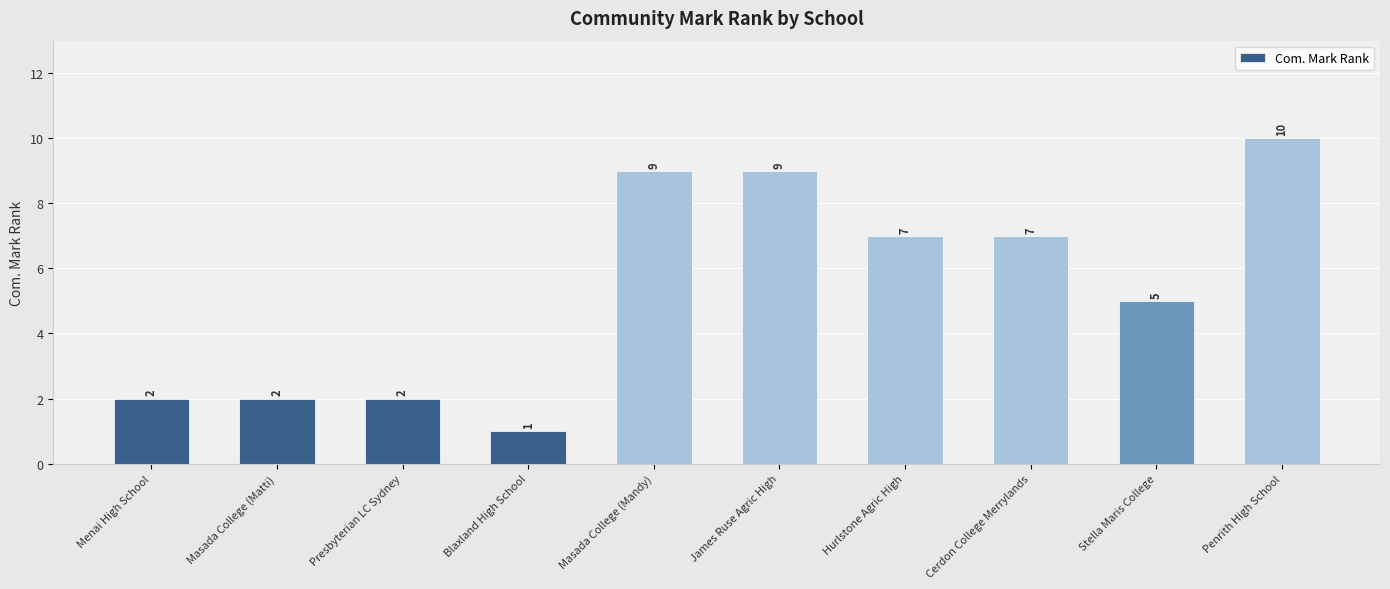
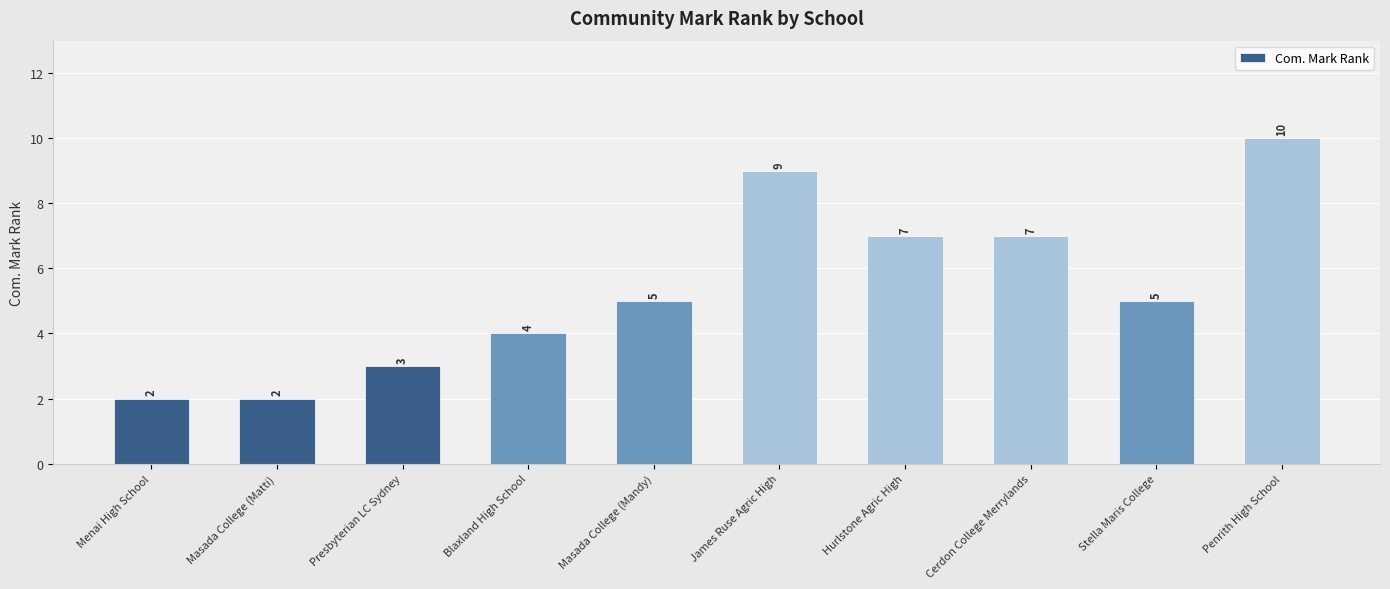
Presbyterian LC Sydney: 2 -> 3
Blaxland High School: 1 -> 4
Masada College (Mandy): 9 -> 5
